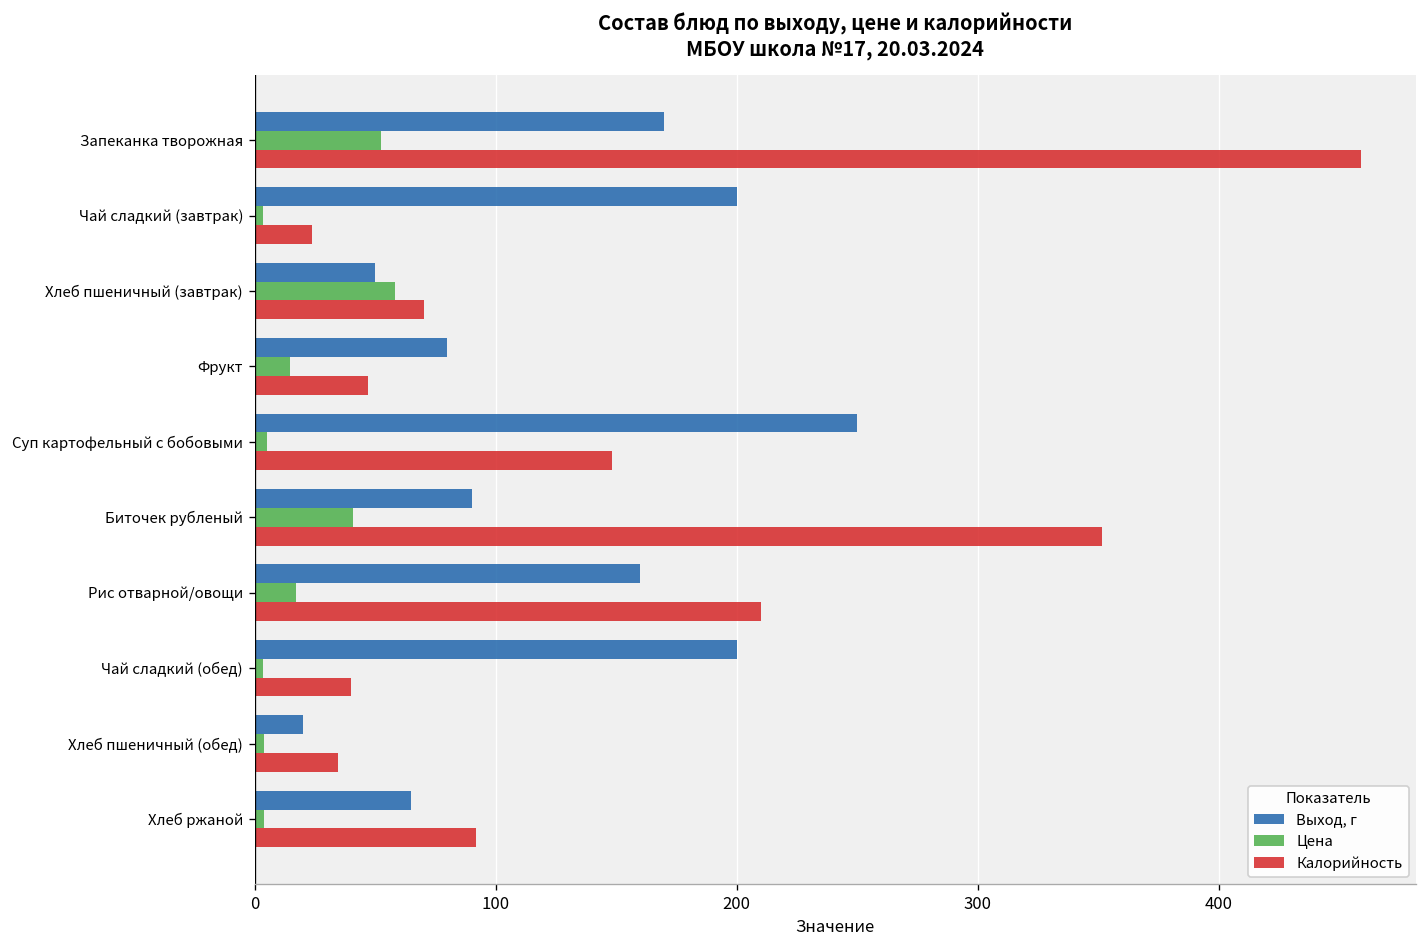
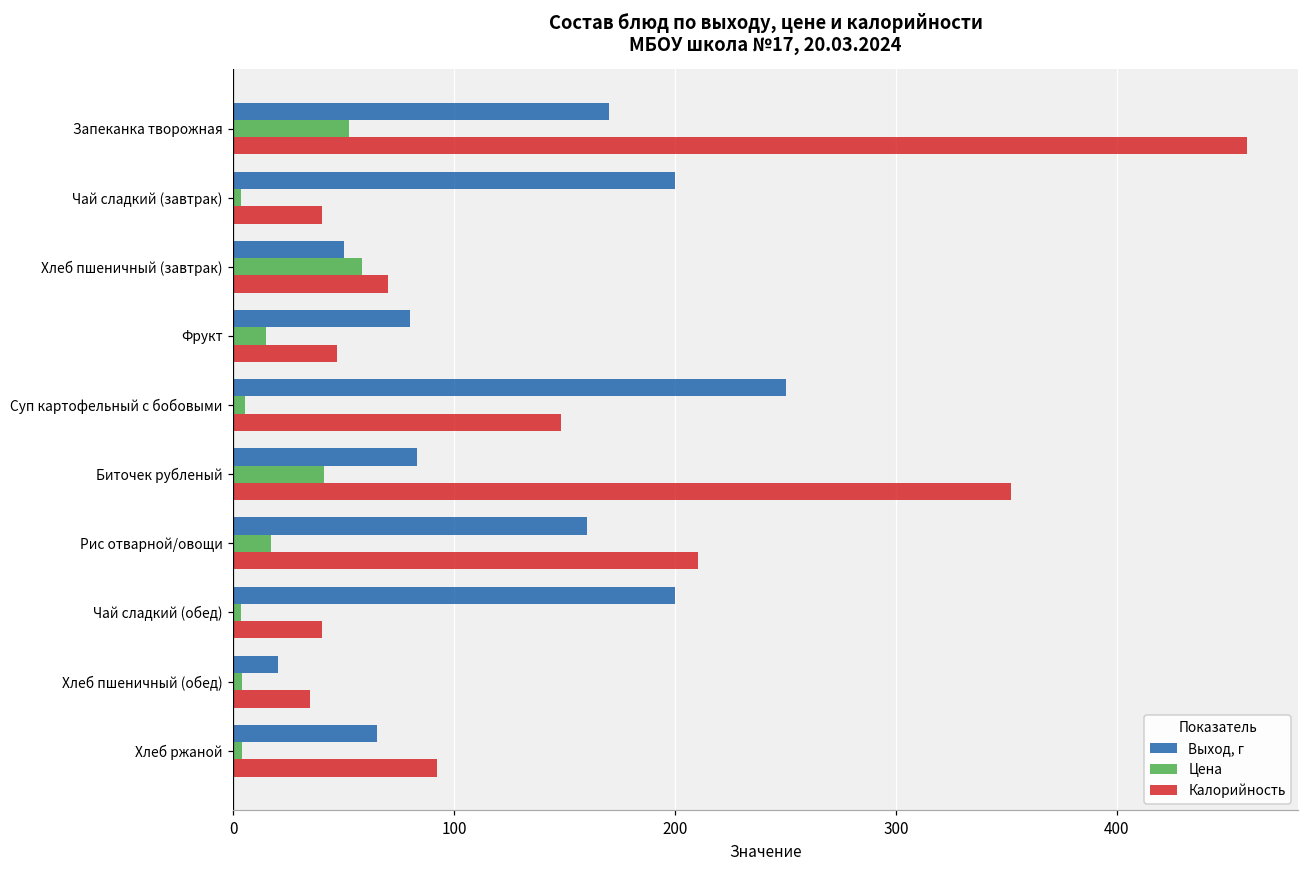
Калорийность, Чай сладкий (завтрак): 24 -> 40
Выход, г, Биточек рубленый: 90 -> 83
